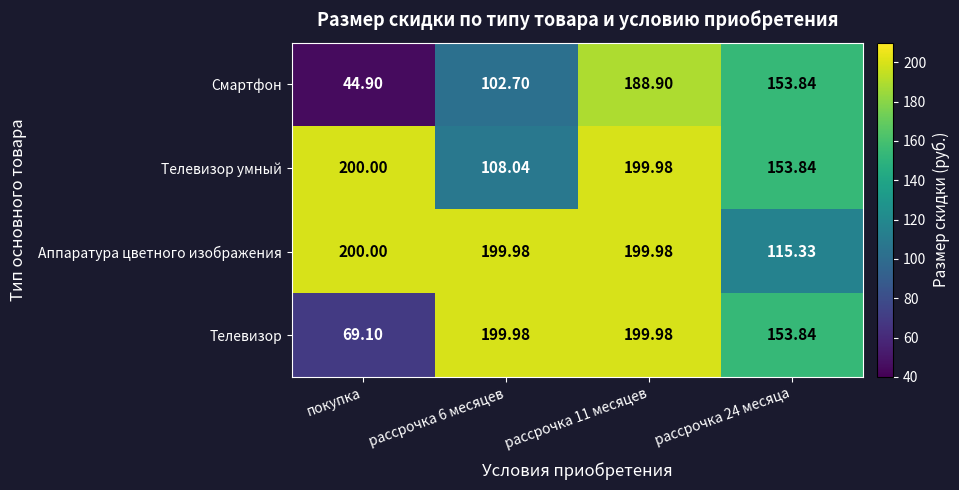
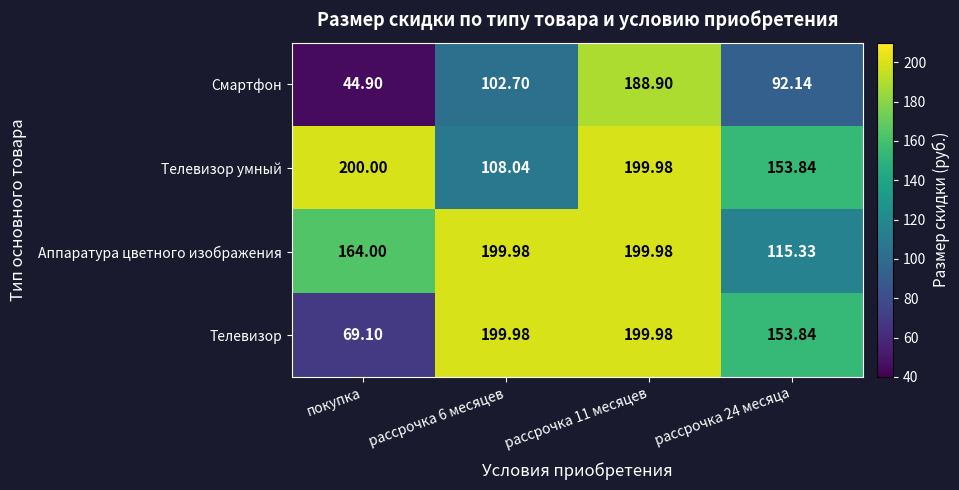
Смартфон, рассрочка 24 месяца: 153.84 -> 92.14
Аппаратура цветного изображения, покупка: 200.00 -> 164.00
